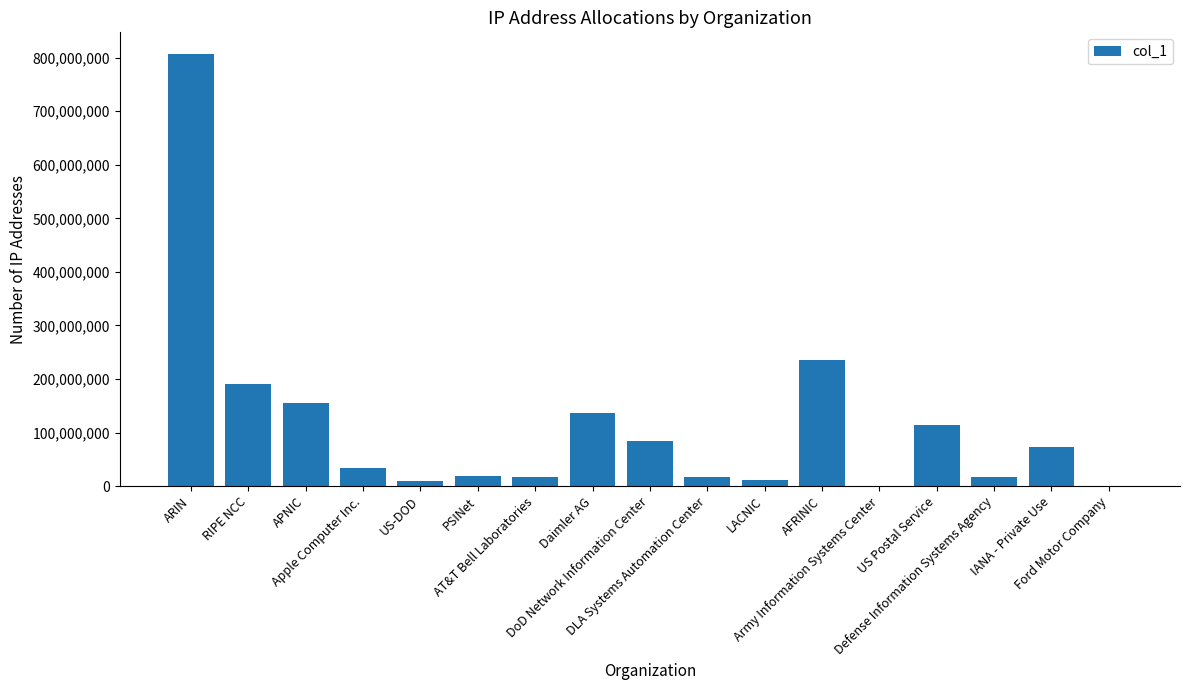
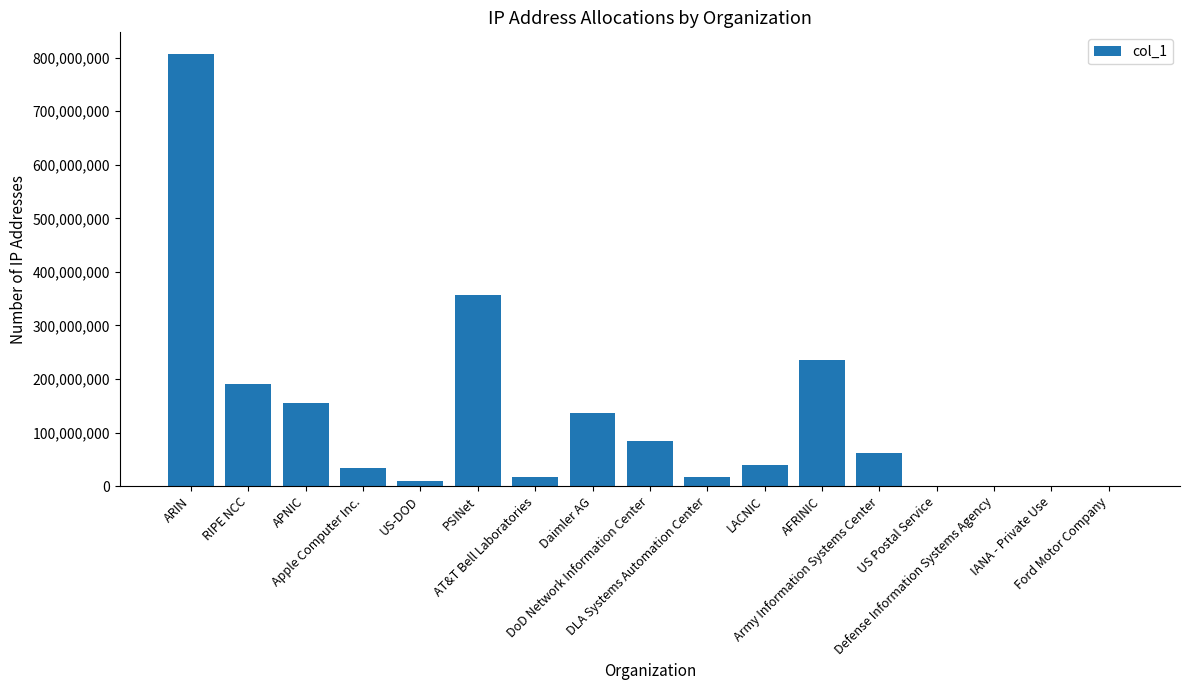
PSINet: 20,000,000 -> 360,000,000
LACNIC: 10,000,000 -> 40,000,000
Army Information Systems Center: 0 -> 60,000,000
US Postal Service: 110,000,000 -> 0
Defense Information Systems Agency: 20,000,000 -> 0
IANA - Private Use: 70,000,000 -> 0
